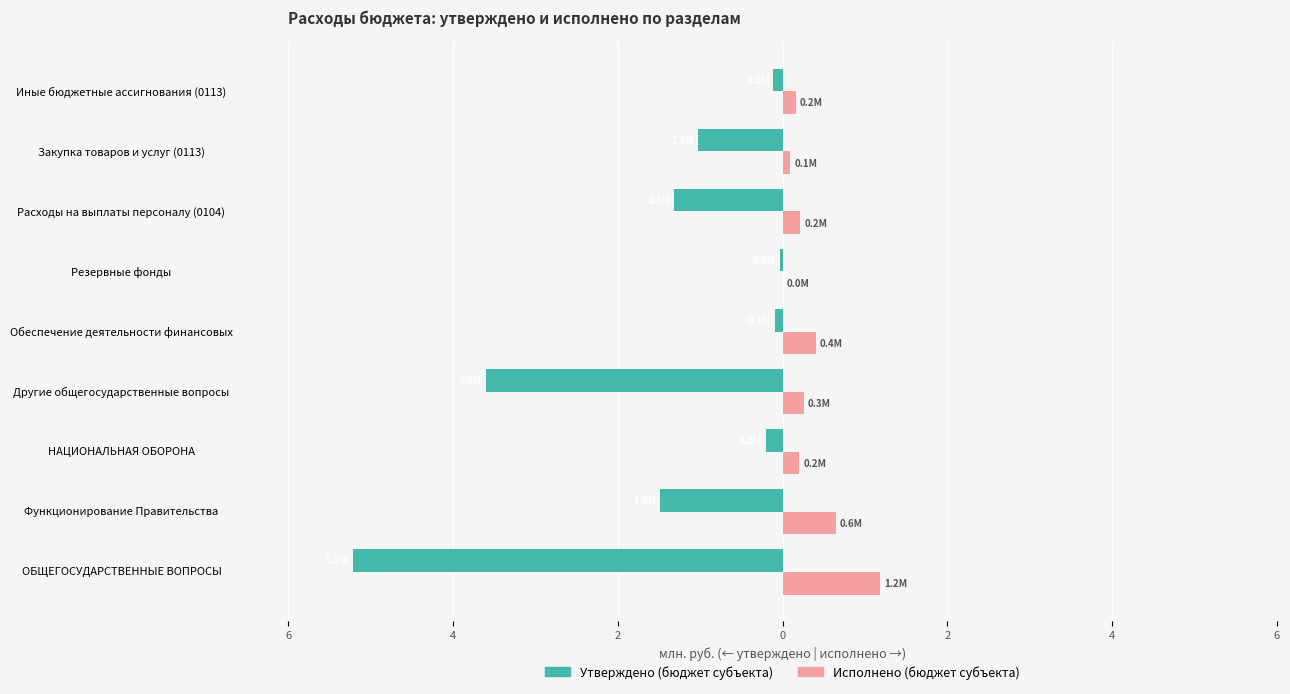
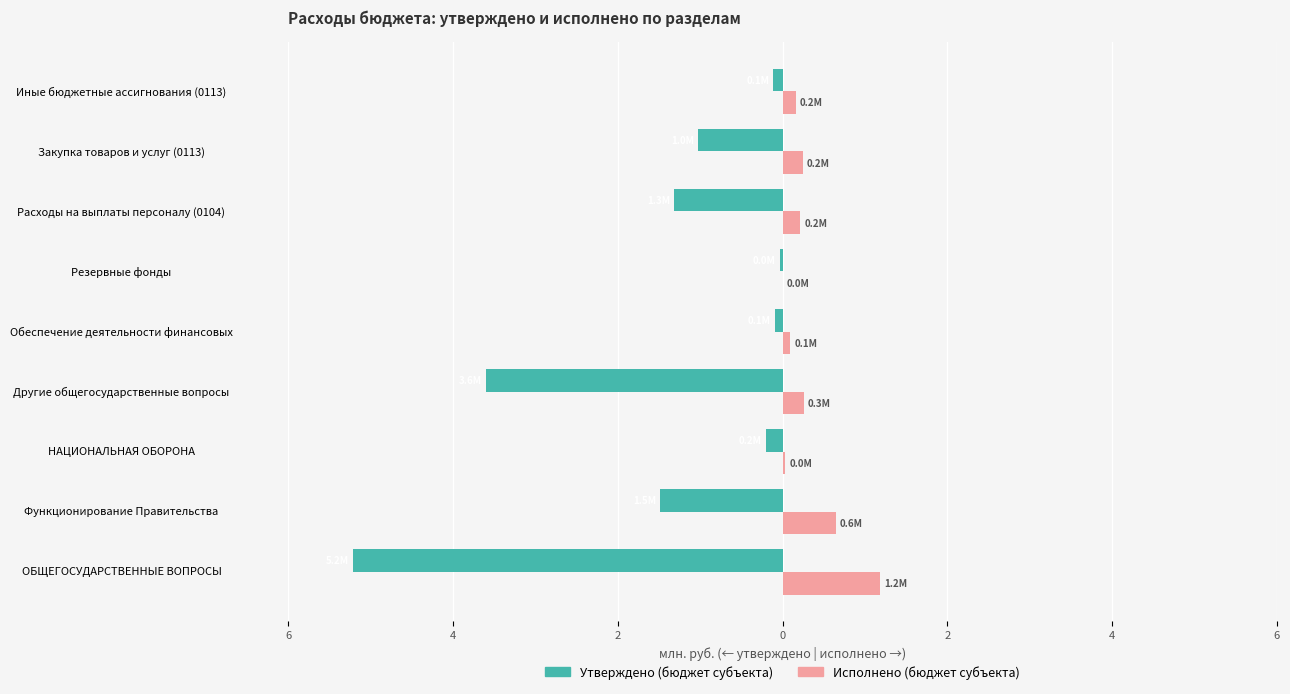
Исполнено (бюджет субъекта), Закупка товаров и услуг (0113): 0.1M -> 0.2M
Исполнено (бюджет субъекта), Обеспечение деятельности финансовых: 0.4M -> 0.1M
Исполнено (бюджет субъекта), НАЦИОНАЛЬНАЯ ОБОРОНА: 0.2M -> 0.0M
